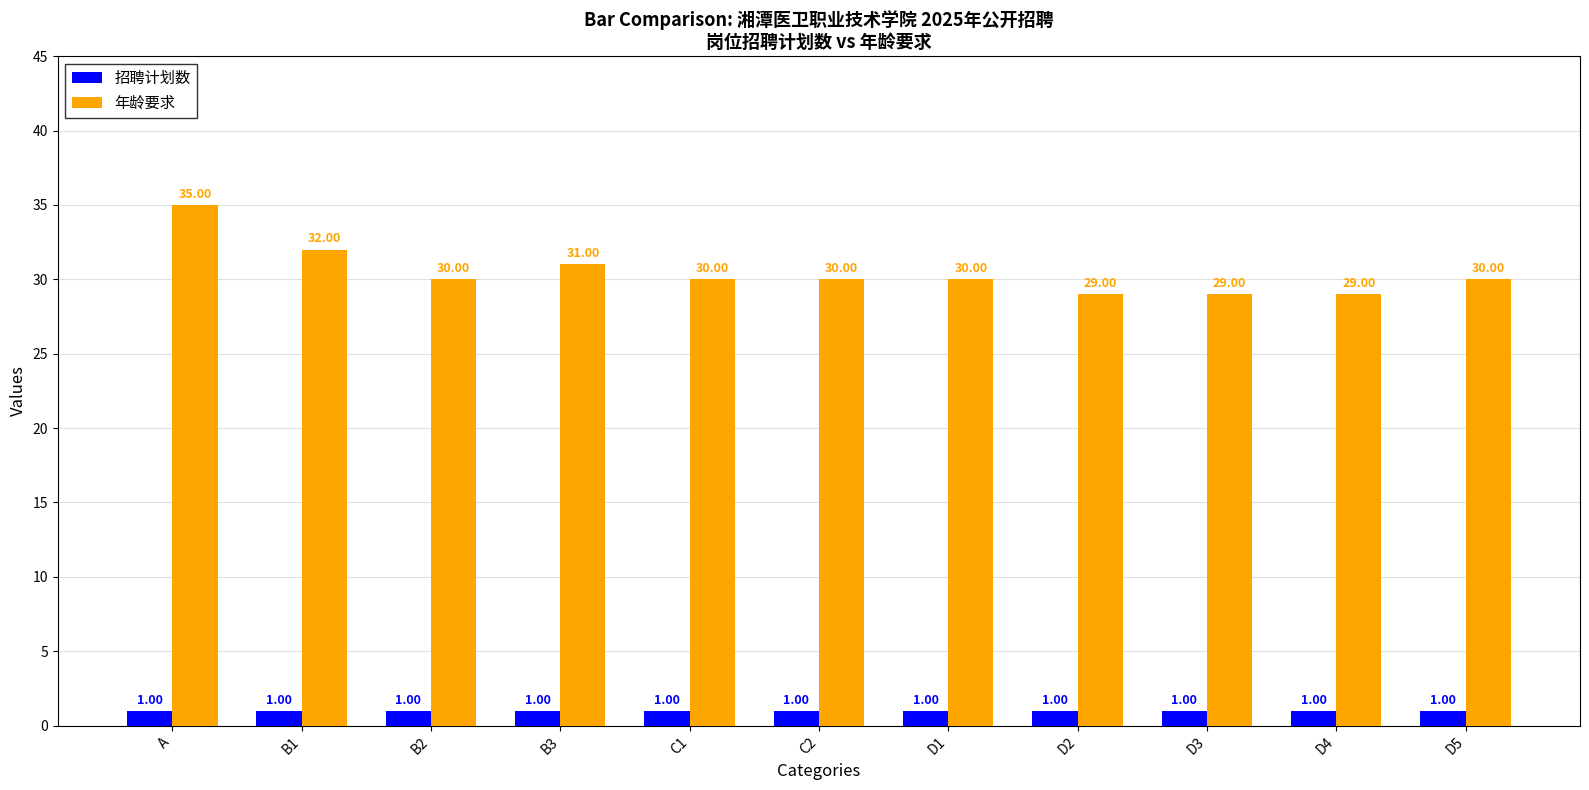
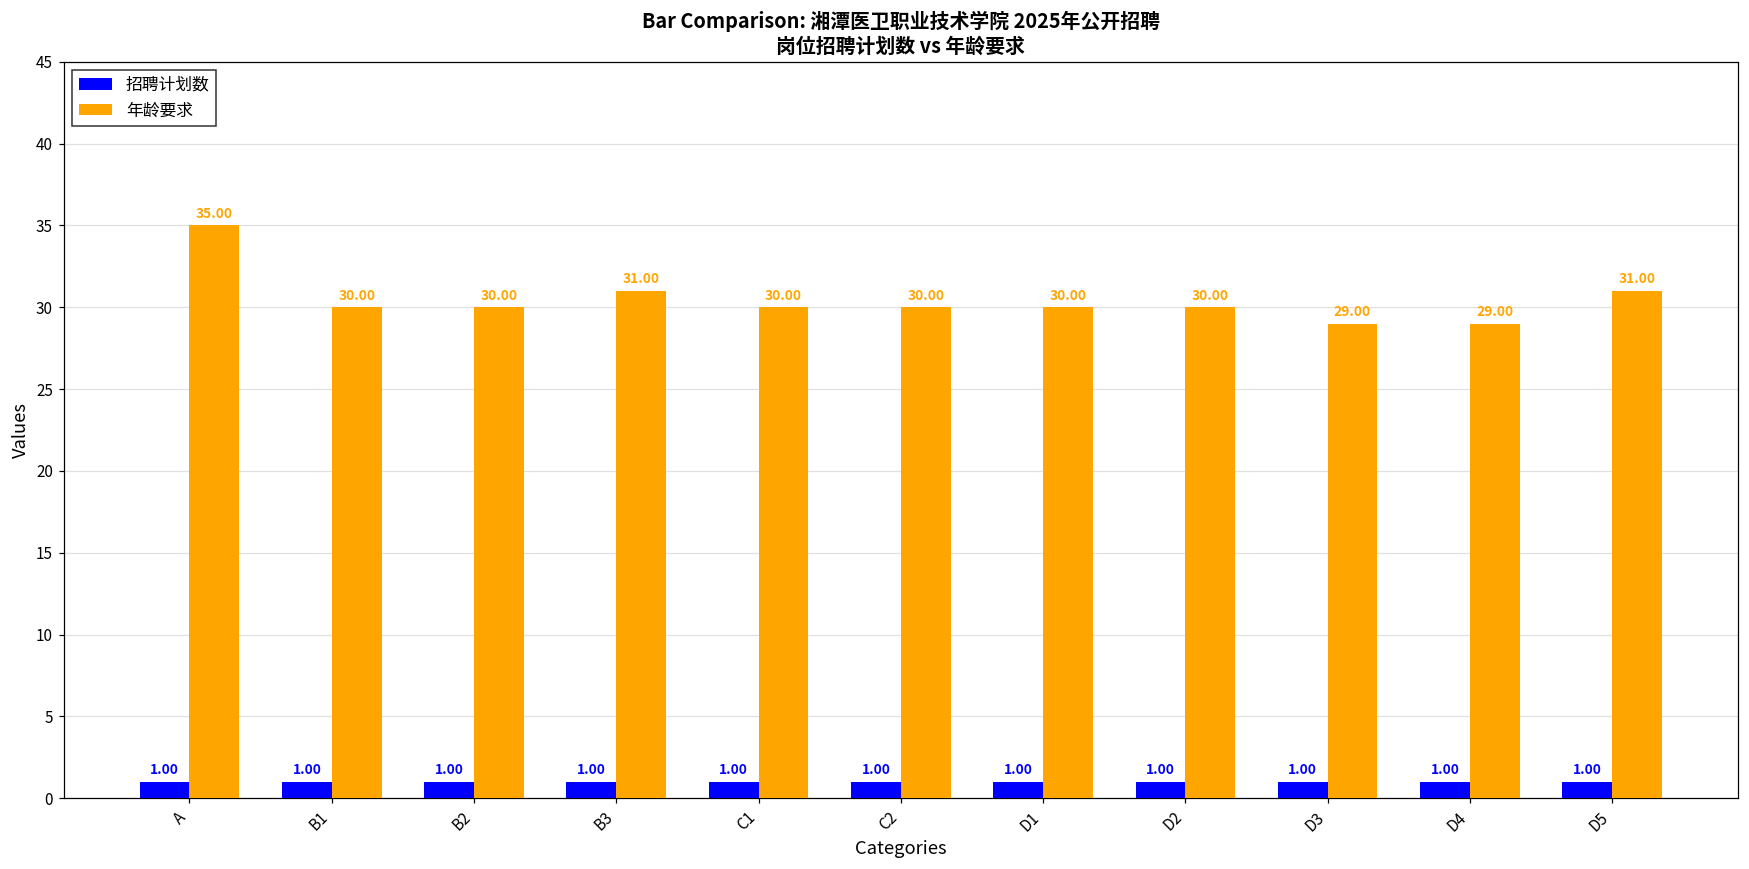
年龄要求, B1: 32.00 -> 30.00
年龄要求, D2: 29.00 -> 30.00
年龄要求, D5: 30.00 -> 31.00
